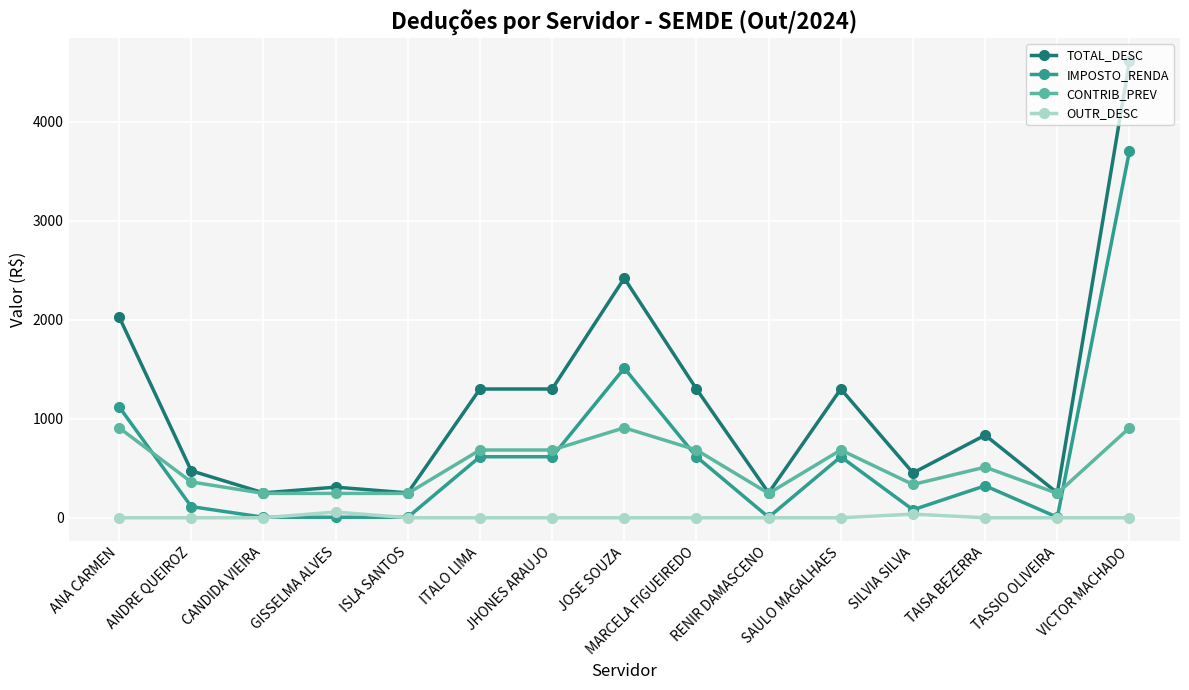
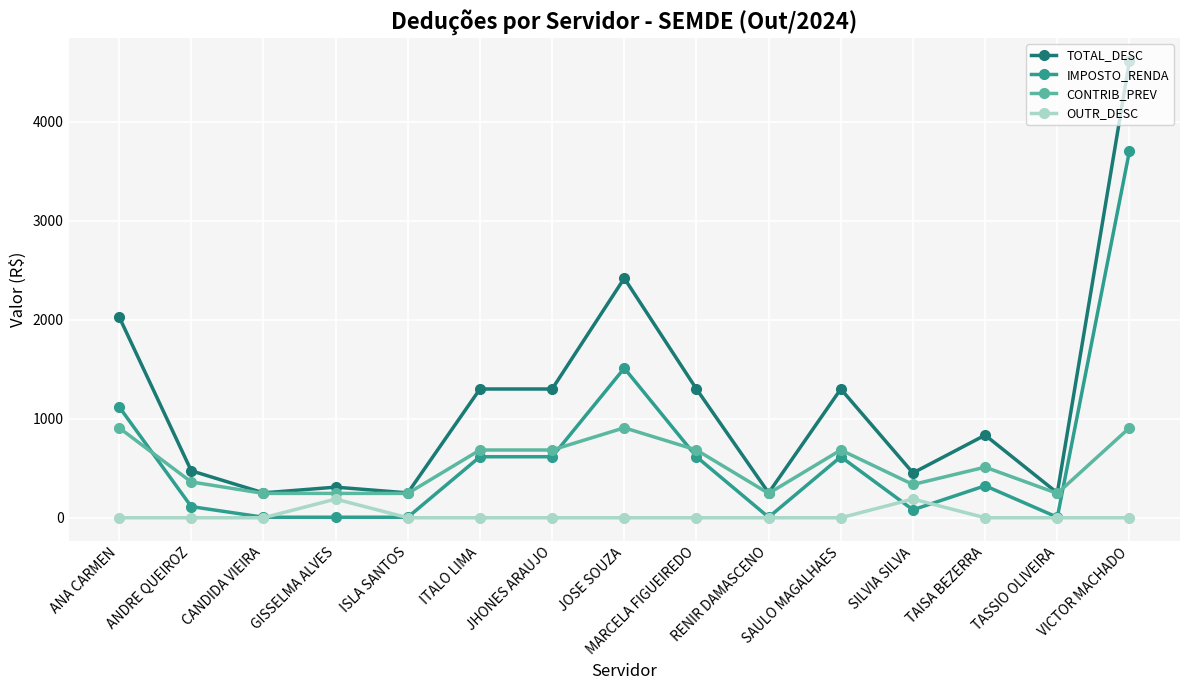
OUTR_DESC, GISSELMA ALVES: 100 -> 200
OUTR_DESC, SILVIA SILVA: 0 -> 200
